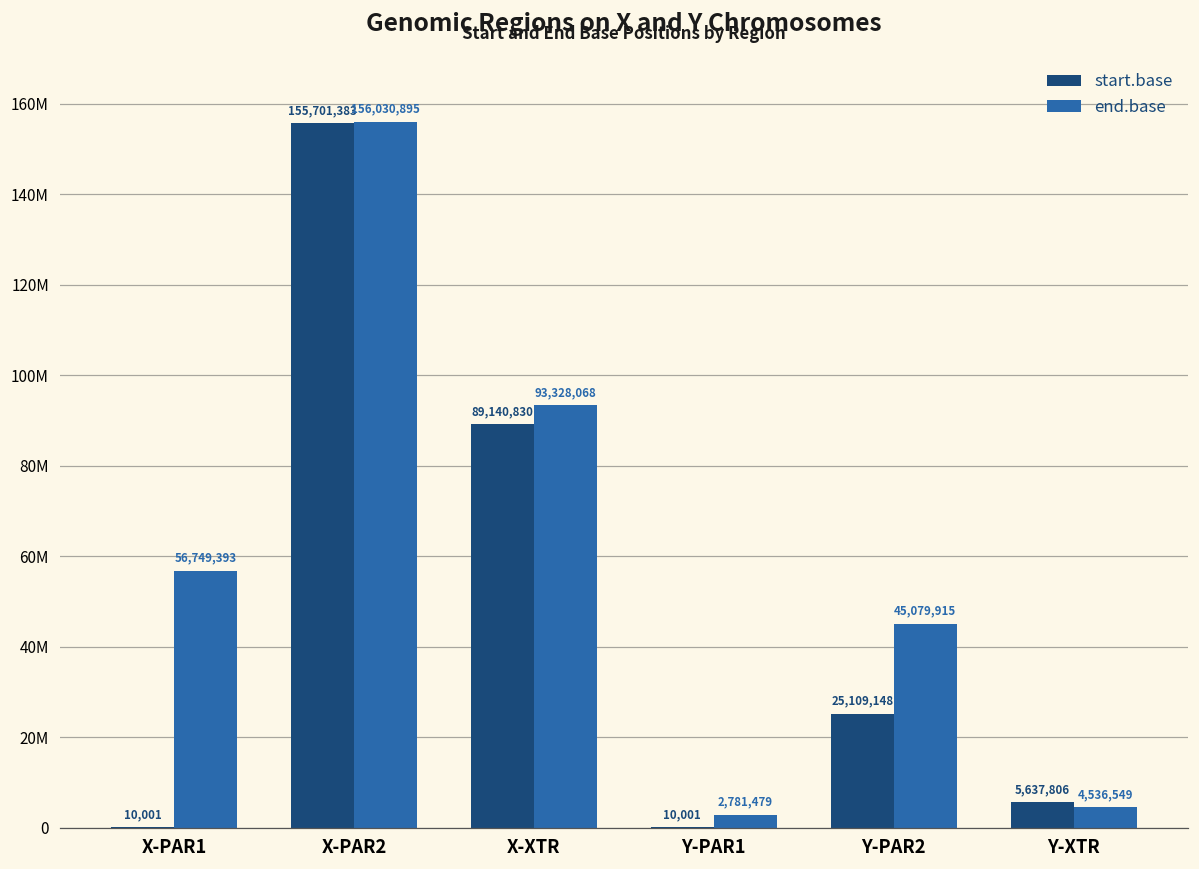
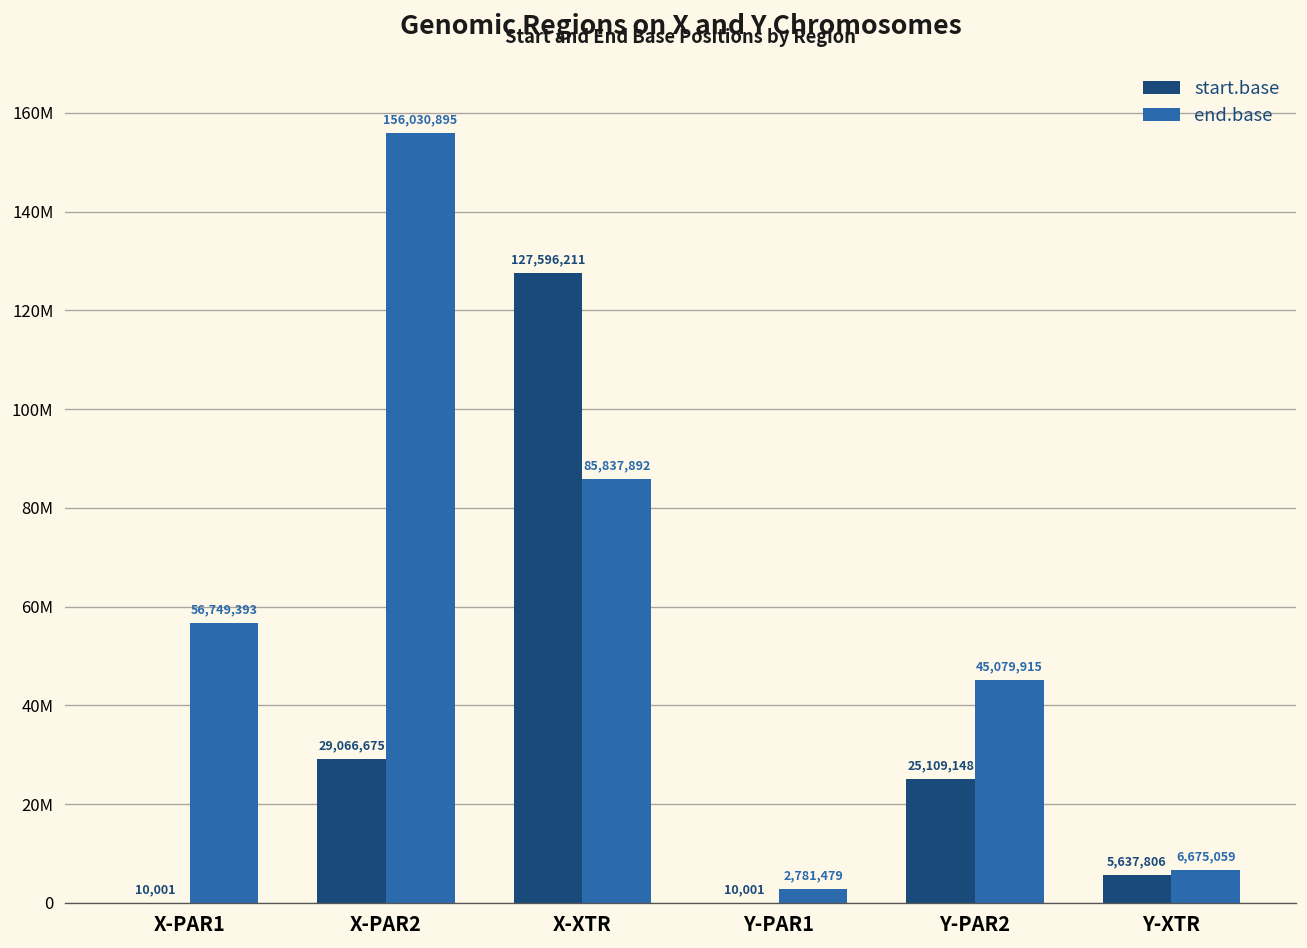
start.base, X-PAR2: 155,701,383 -> 29,066,675
start.base, X-XTR: 89,140,830 -> 127,596,211
end.base, X-XTR: 93,328,068 -> 85,837,892
end.base, Y-XTR: 4,536,549 -> 6,675,059
